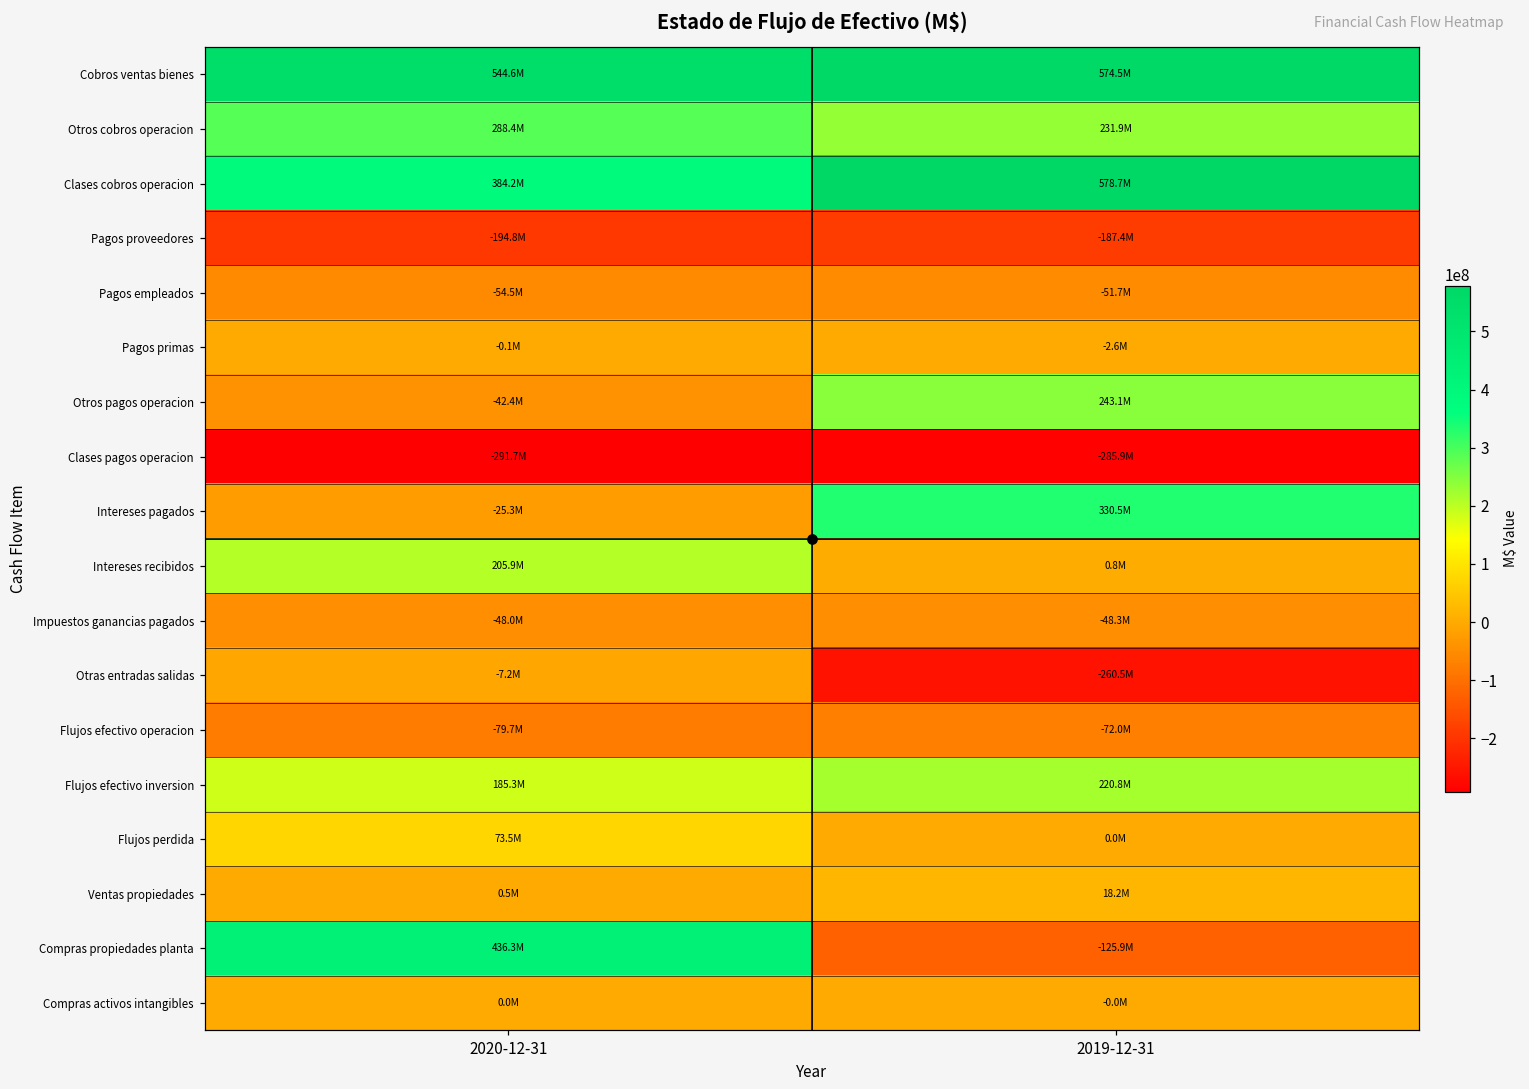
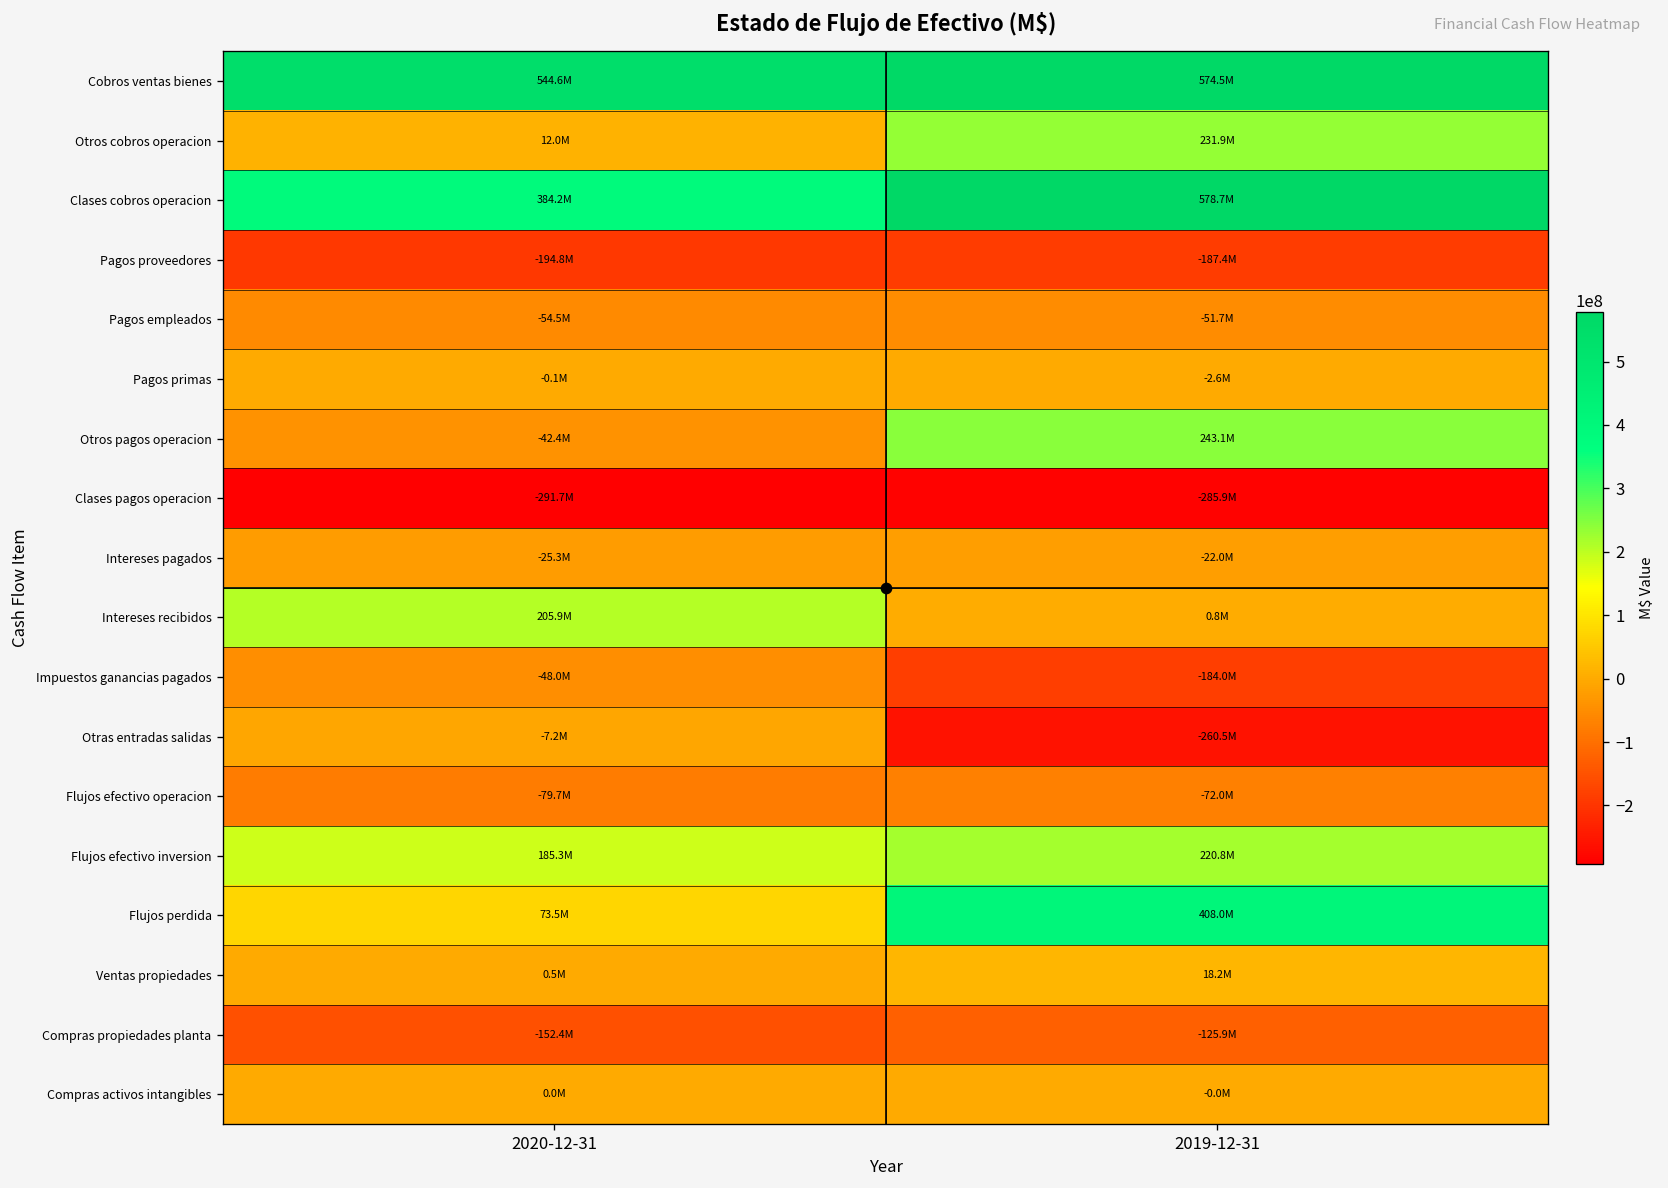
Otros cobros operacion, 2020-12-31: 288.4M -> 12.0M
Intereses pagados, 2019-12-31: 330.5M -> -22.0M
Impuestos ganancias pagados, 2019-12-31: -48.3M -> -184.0M
Flujos perdida, 2019-12-31: 0.0M -> 408.0M
Compras propiedades planta, 2020-12-31: 436.3M -> -152.4M
